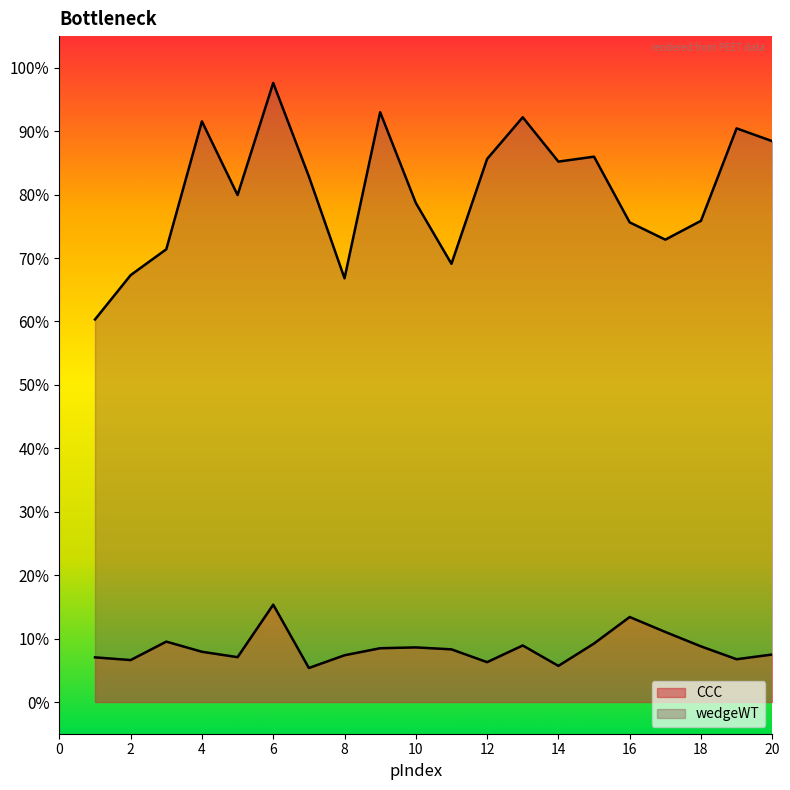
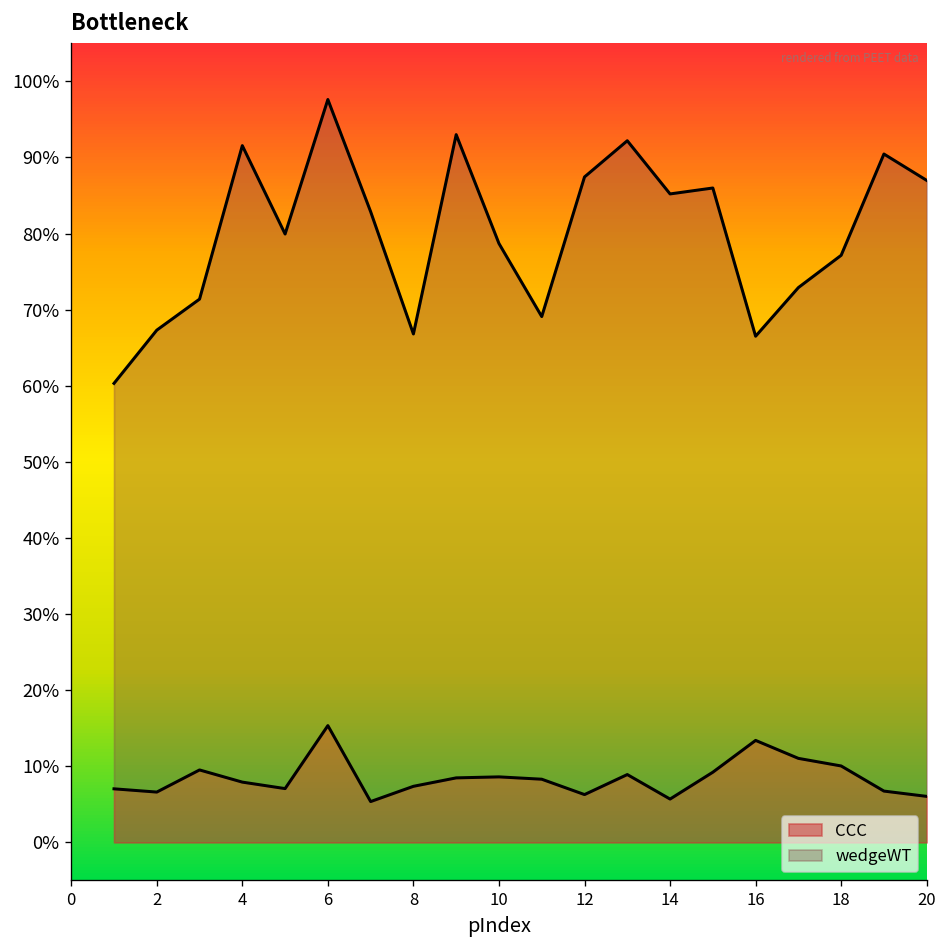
wedgeWT, 12: 79% -> 81%
wedgeWT, 16: 62% -> 53%
CCC, 18: 9% -> 10%
CCC, 20: 7% -> 6%
